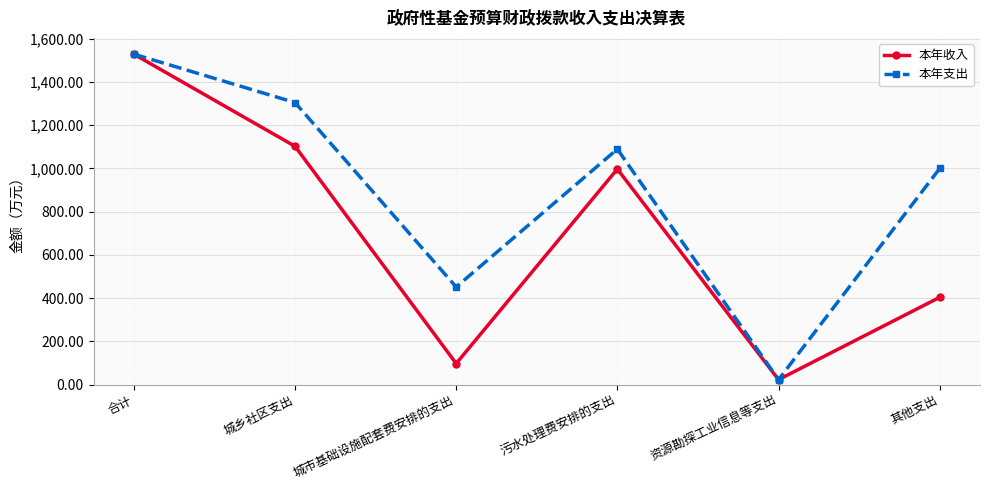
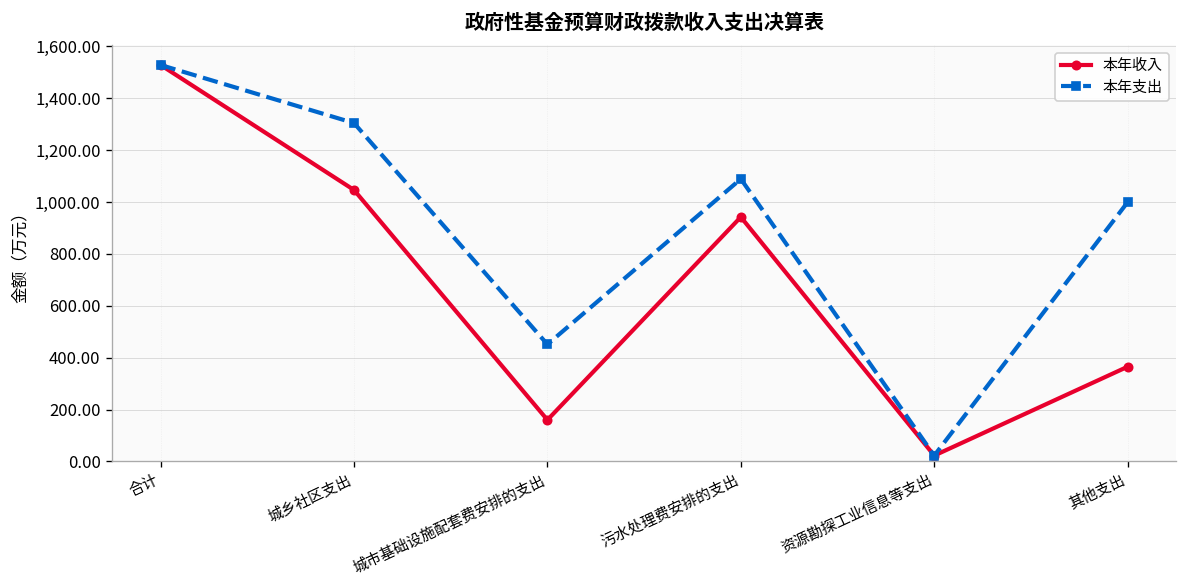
本年收入, 城乡社区支出: 1,100 -> 1,050
本年收入, 城市基础设施配套费安排的支出: 100 -> 160
本年收入, 污水处理费安排的支出: 1,000 -> 940
本年收入, 其他支出: 400 -> 370
